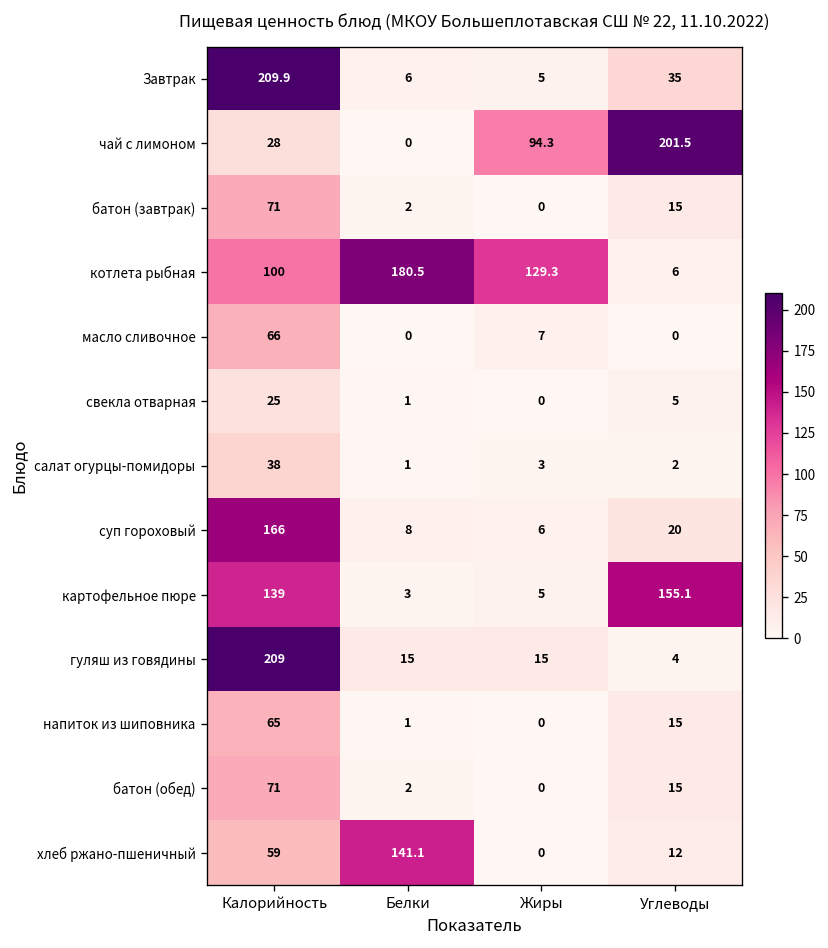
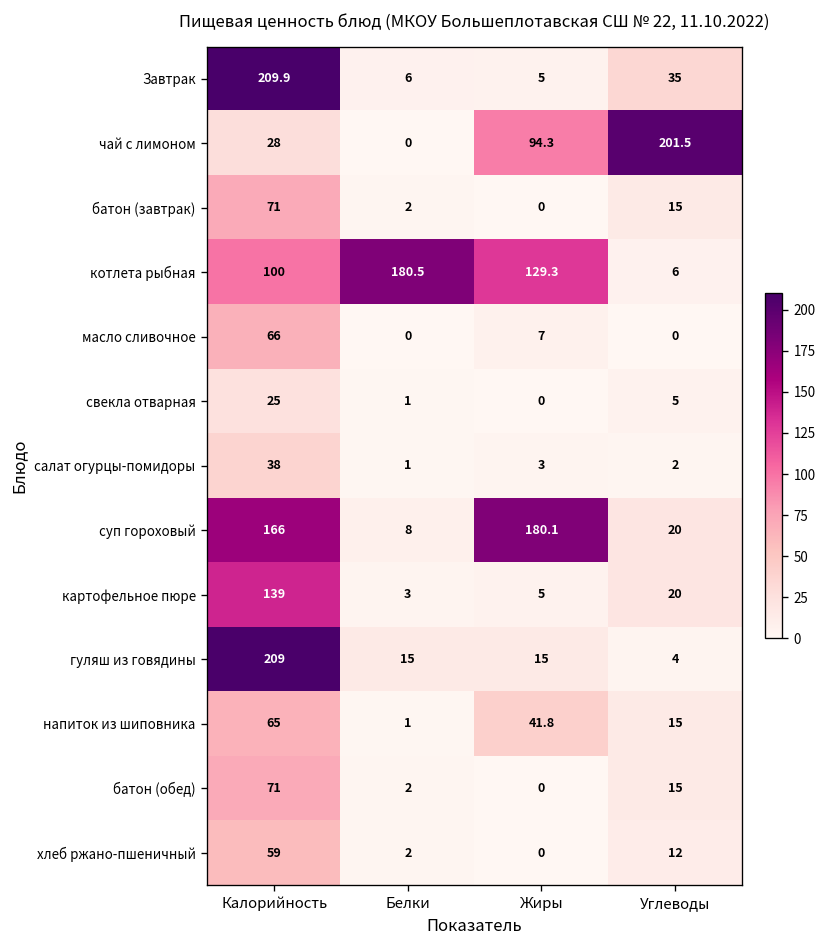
суп гороховый, Жиры: 6 -> 180.1
картофельное пюре, Углеводы: 155.1 -> 20
напиток из шиповника, Жиры: 0 -> 41.8
хлеб ржано-пшеничный, Белки: 141.1 -> 2
